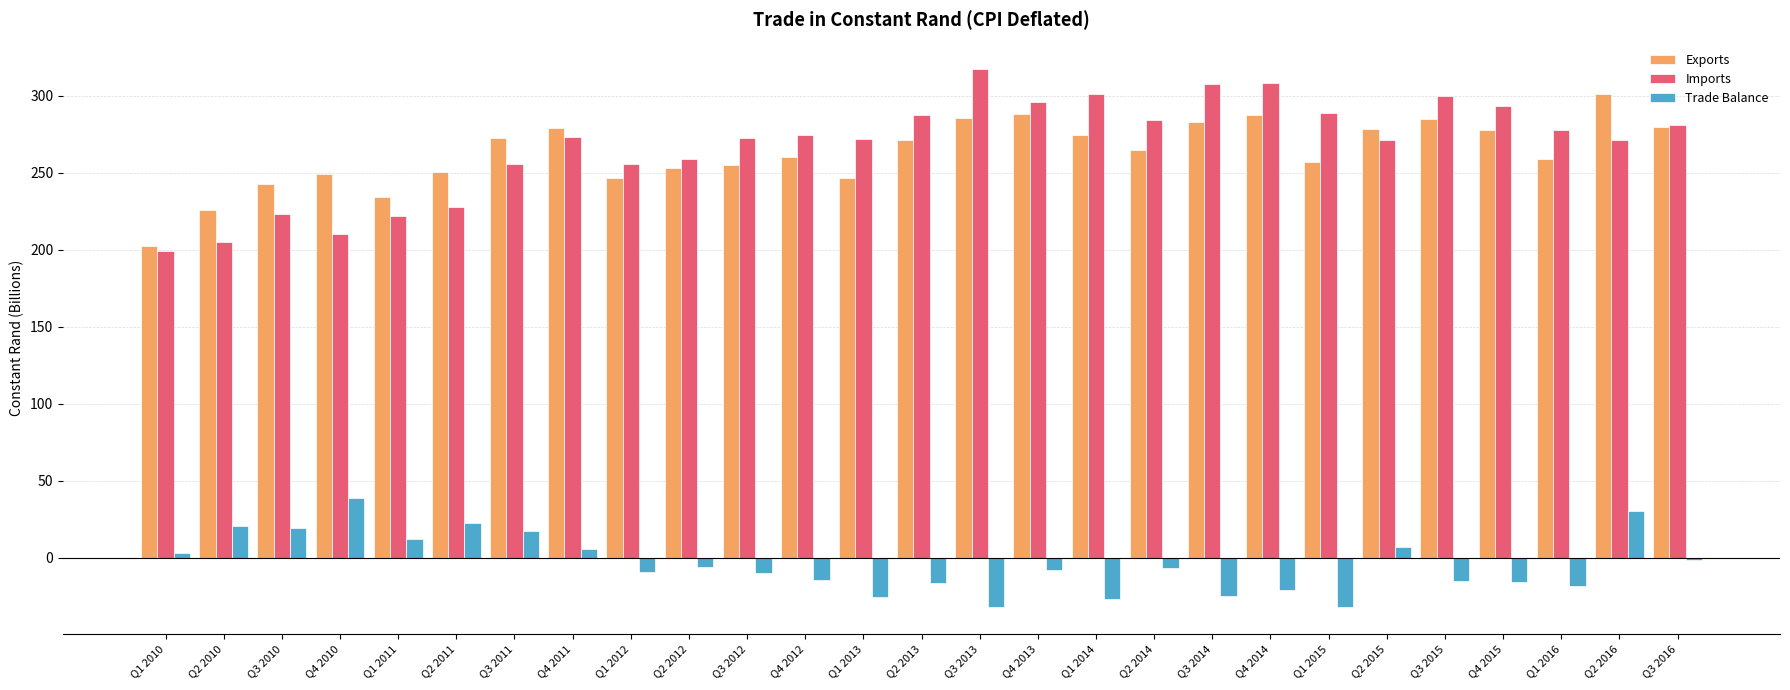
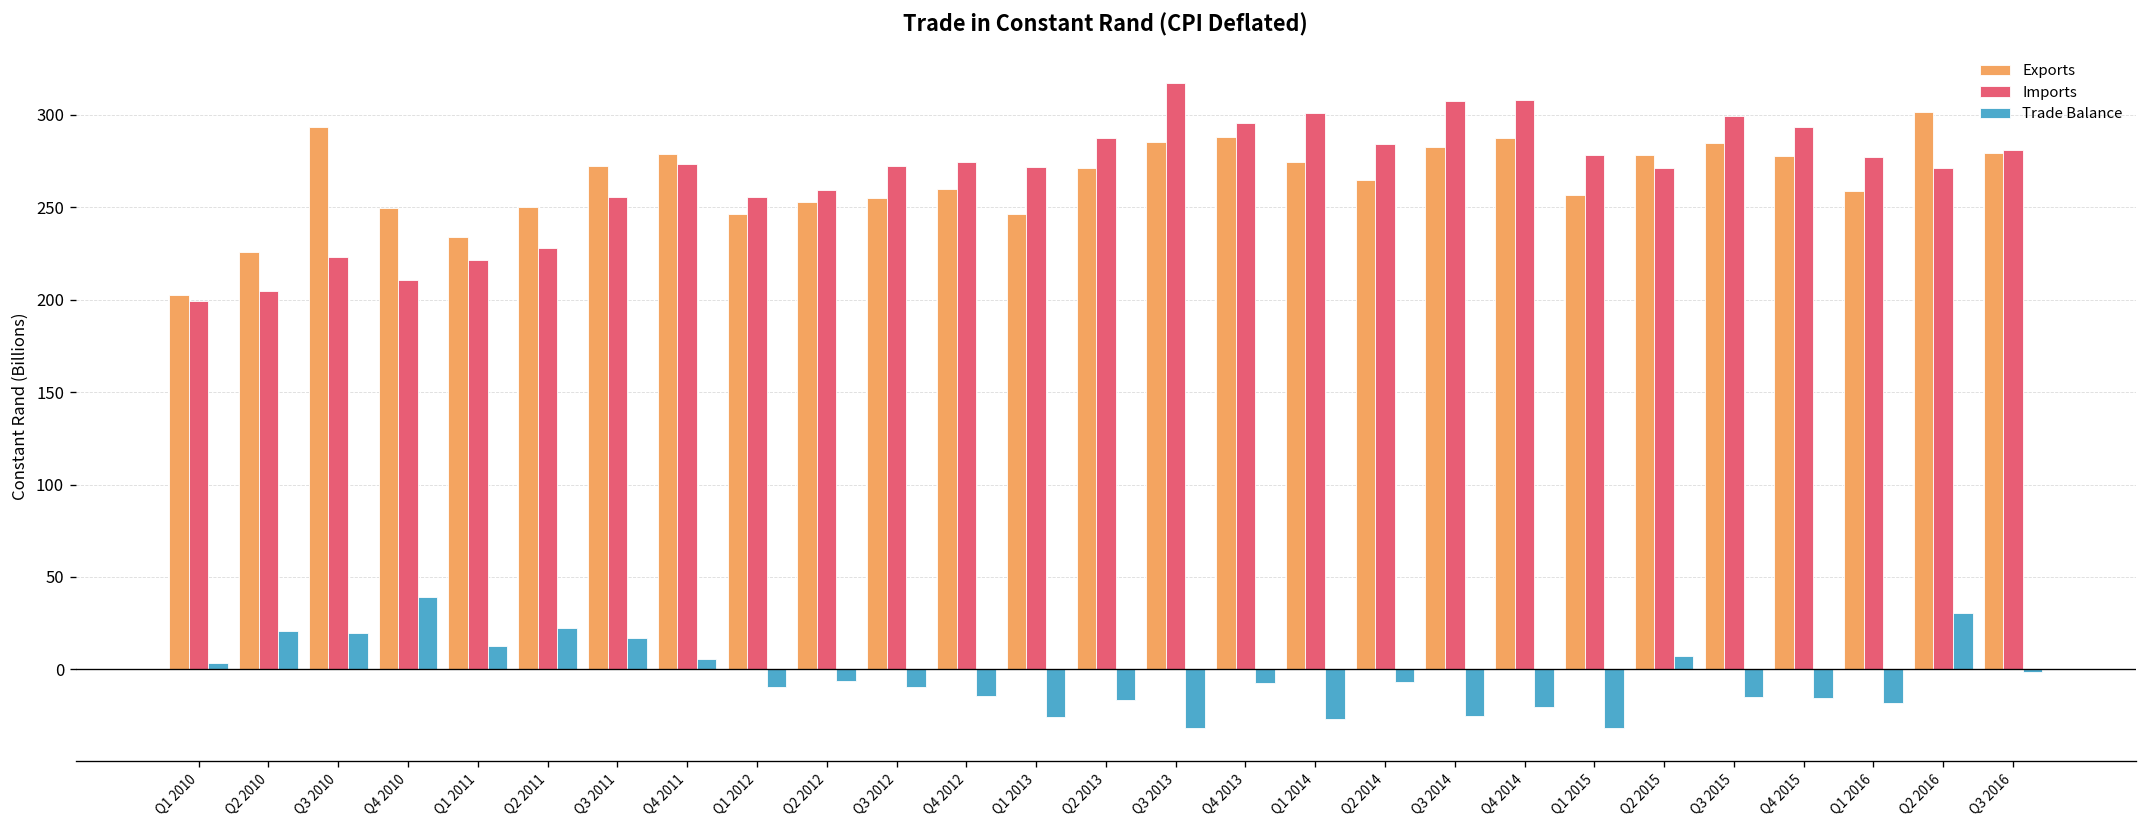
Exports, Q3 2010: 242 -> 293
Imports, Q1 2015: 289 -> 278
